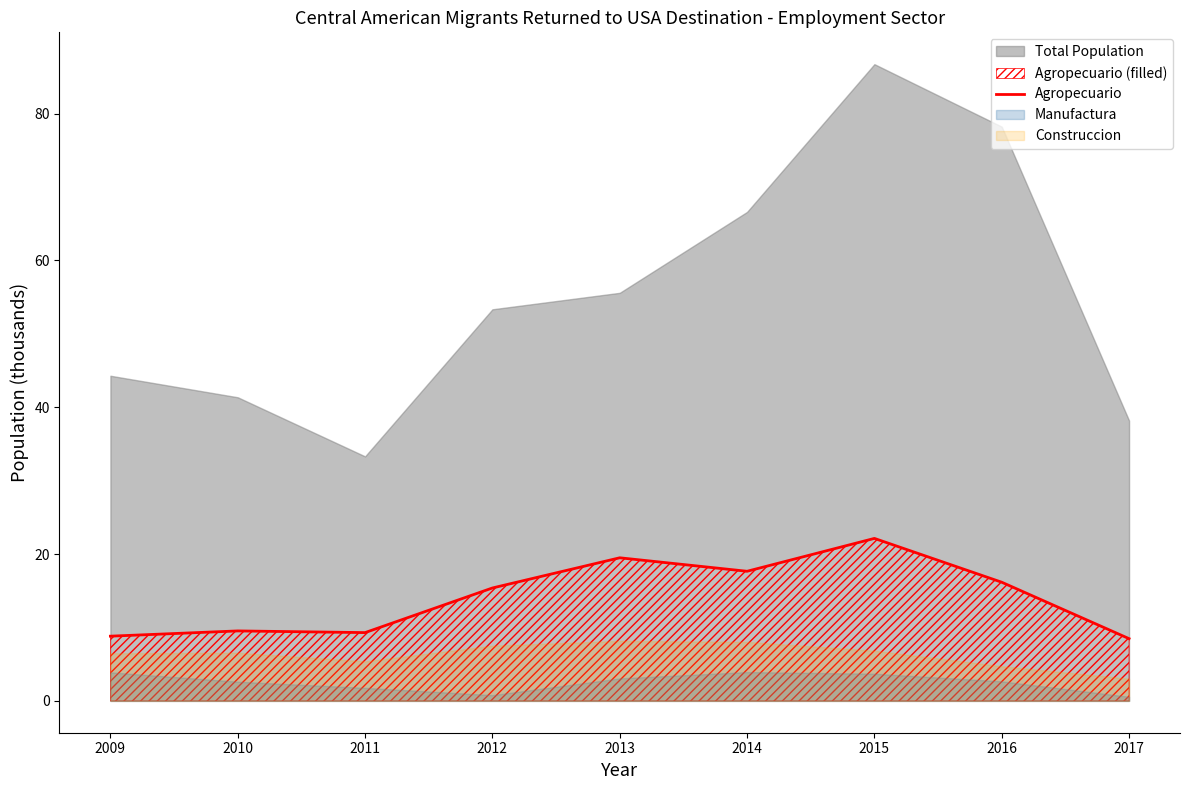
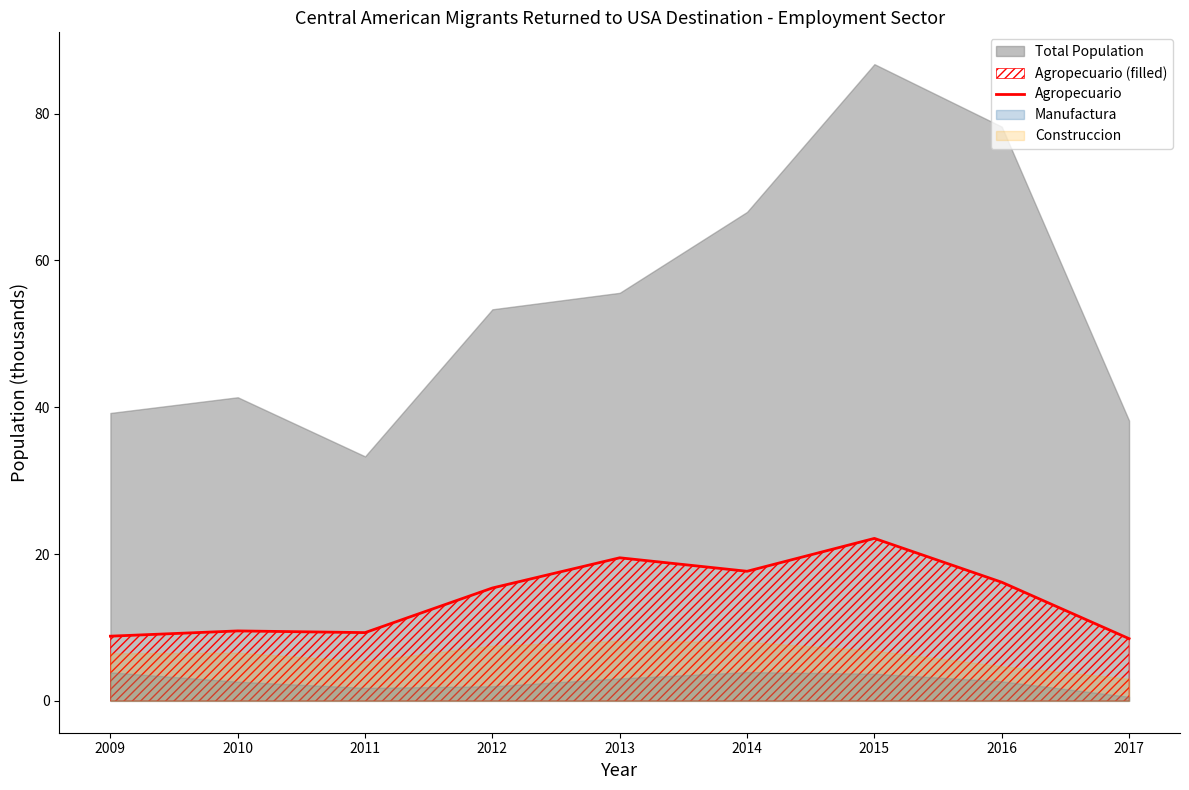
Total Population, 2009: 44 -> 39
Manufactura, 2012: 1 -> 2
